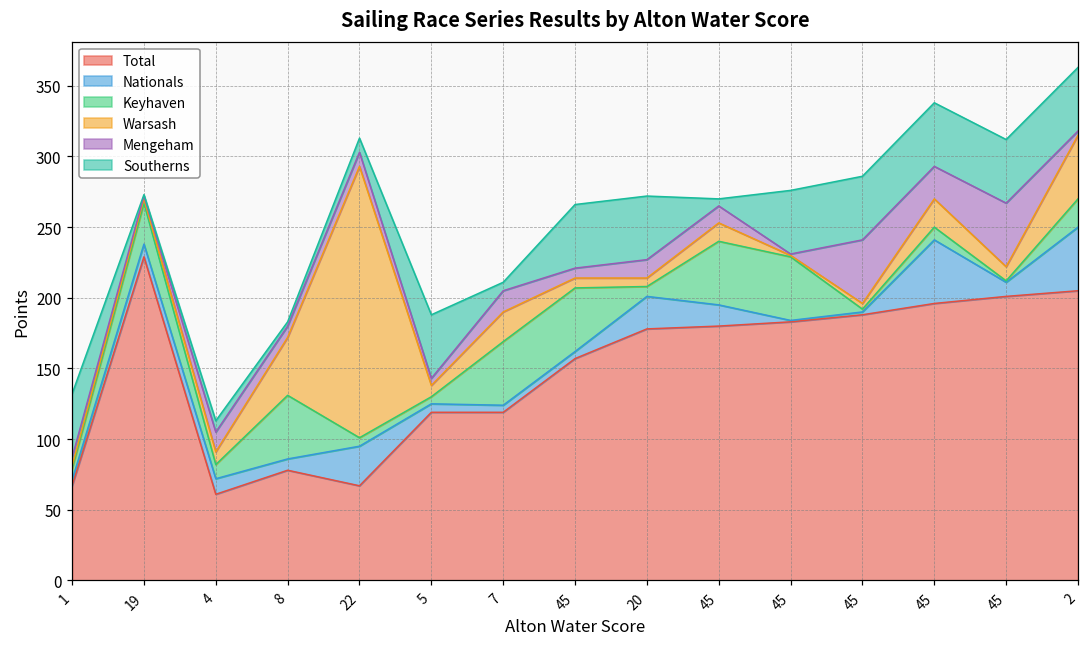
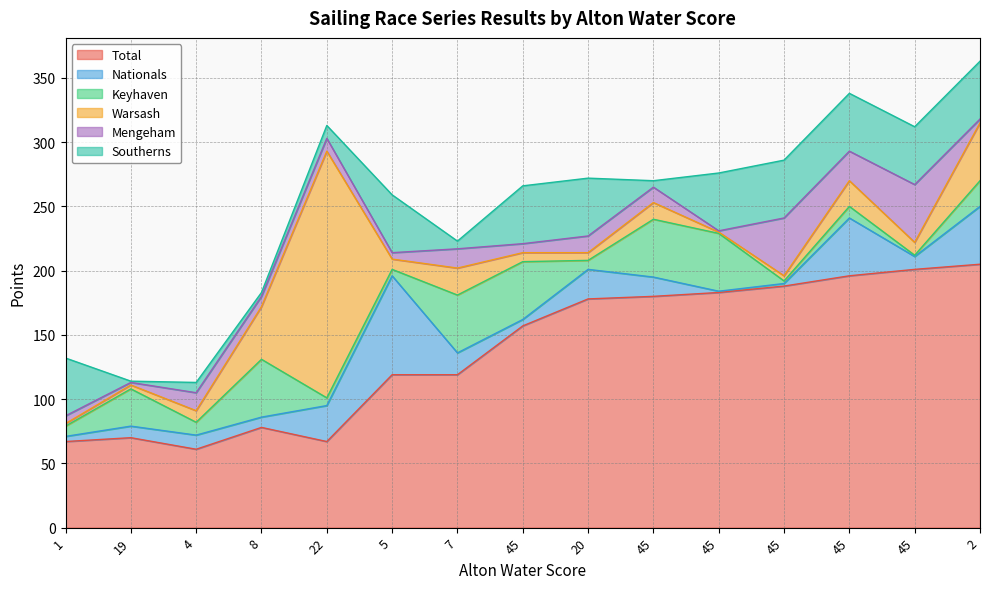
Total, 19: 229 -> 70
Nationals, 5: 6 -> 77
Nationals, 7: 5 -> 17
